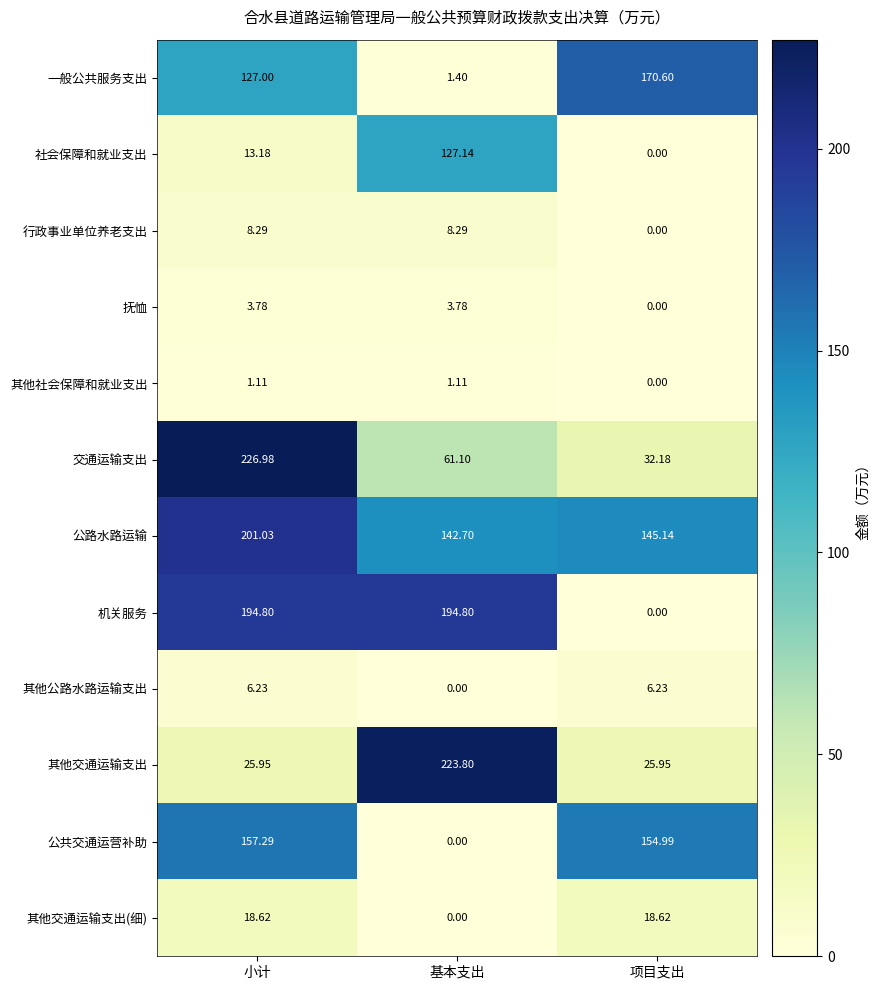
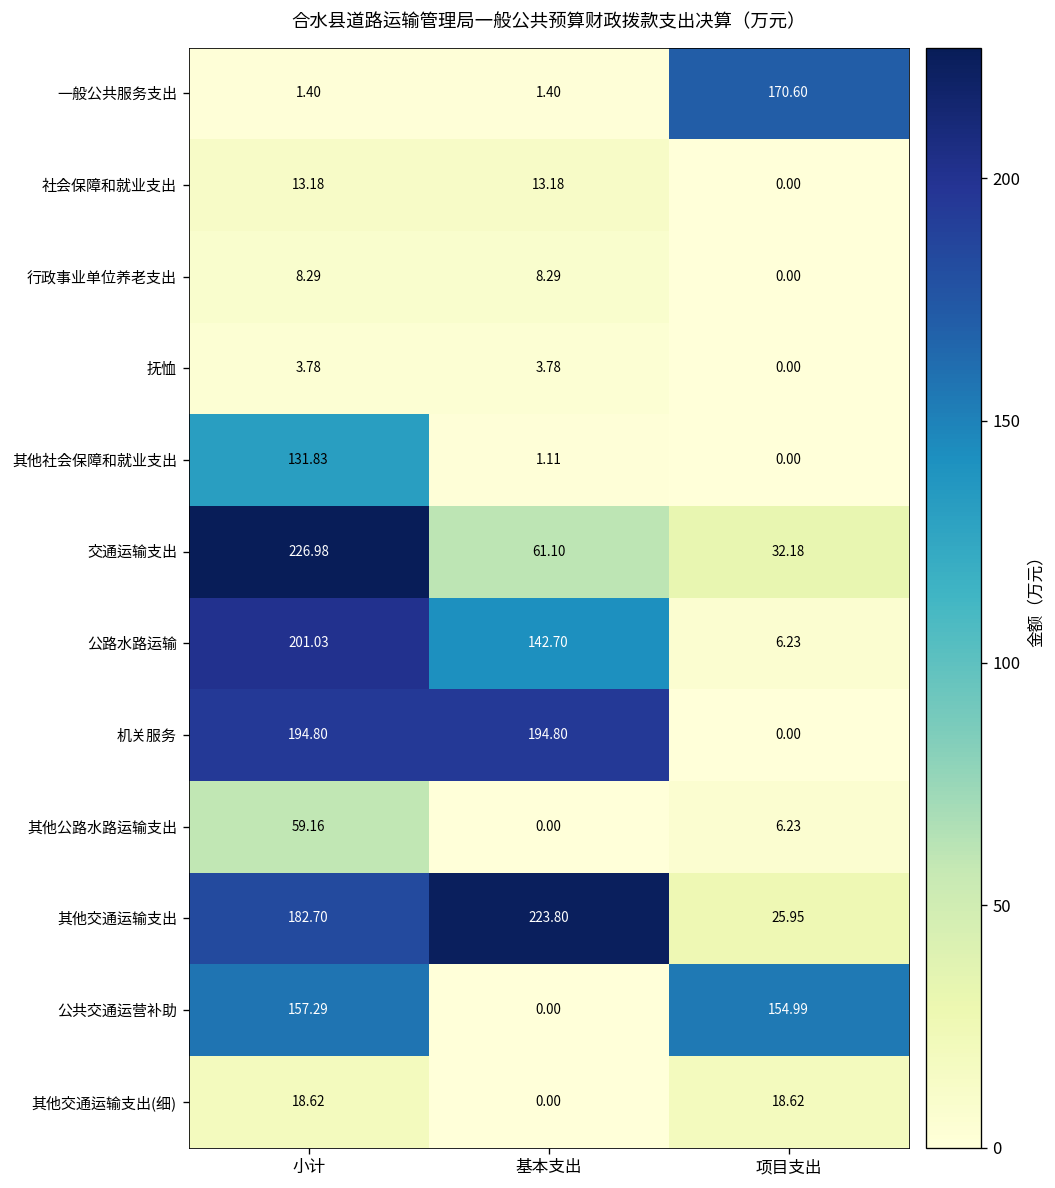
一般公共服务支出, 小计: 127.00 -> 1.40
社会保障和就业支出, 基本支出: 127.14 -> 13.18
其他社会保障和就业支出, 小计: 1.11 -> 131.83
公路水路运输, 项目支出: 145.14 -> 6.23
其他公路水路运输支出, 小计: 6.23 -> 59.16
其他交通运输支出, 小计: 25.95 -> 182.70
